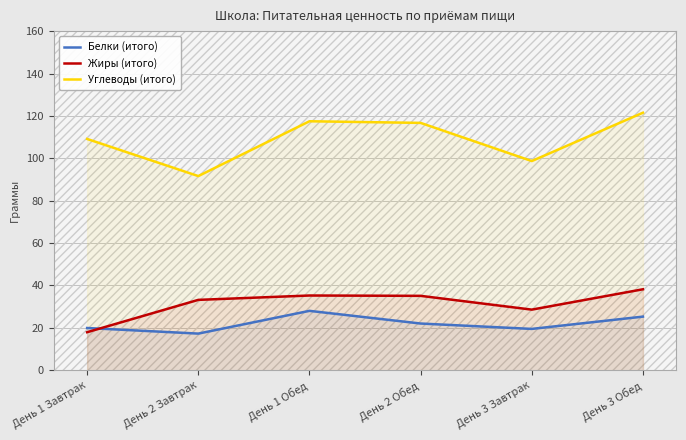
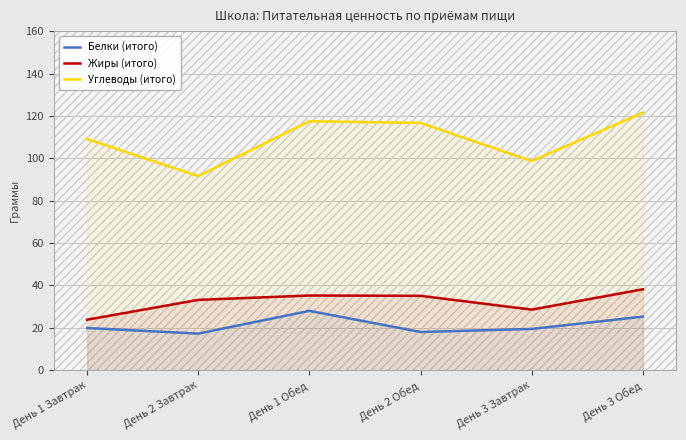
Жиры (итого), День 1 Завтрак: 18 -> 24
Белки (итого), День 2 Обед: 22 -> 18
